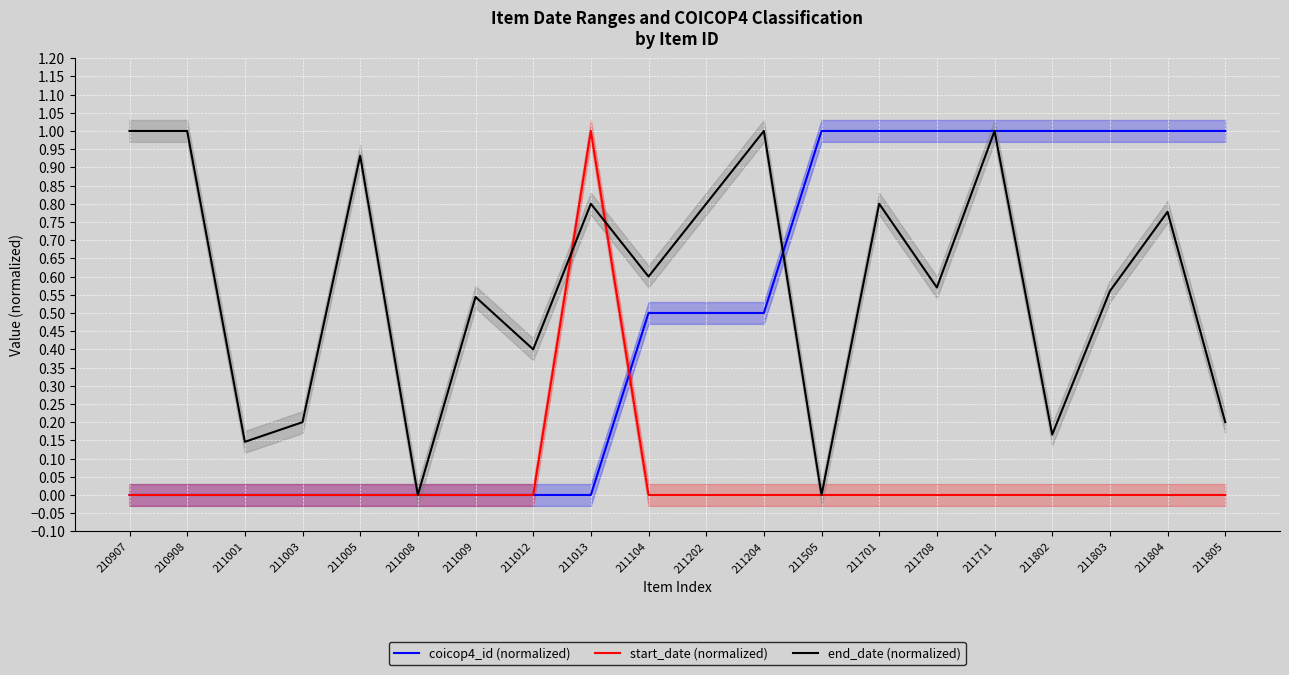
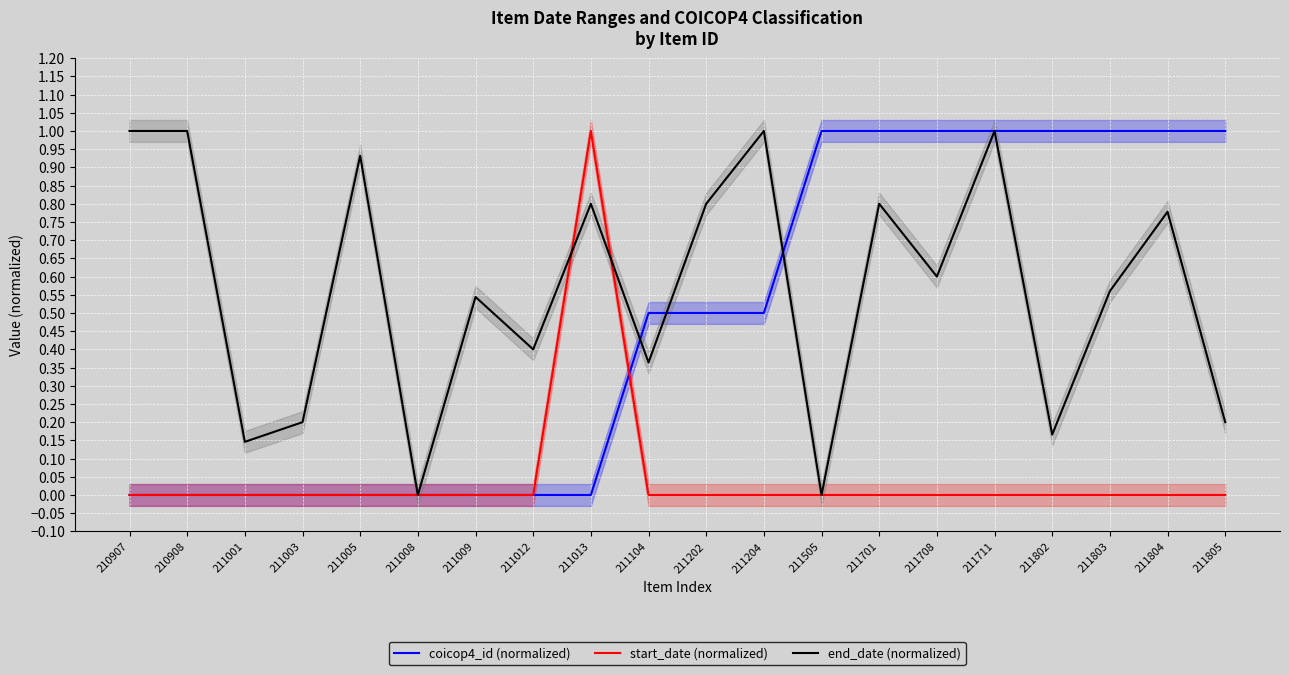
end_date (normalized), 211104: 0.60 -> 0.36
end_date (normalized), 211708: 0.57 -> 0.60
